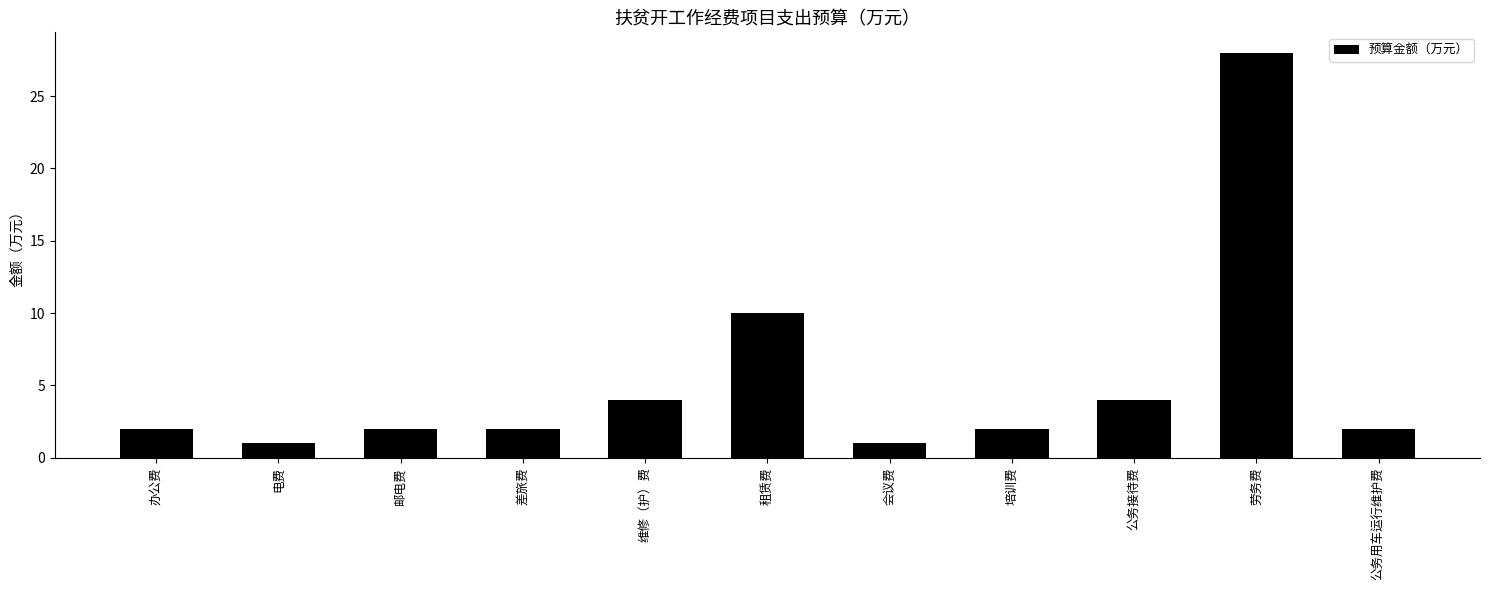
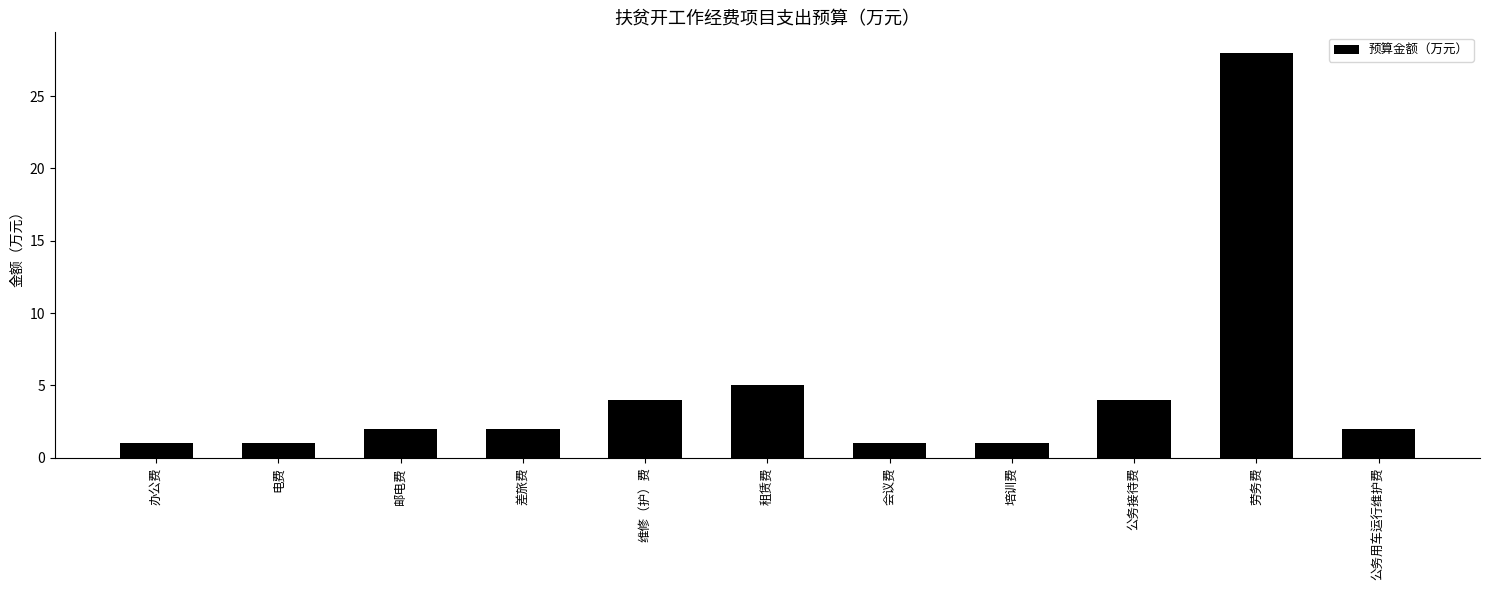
办公费: 2 -> 1
租赁费: 10 -> 5
培训费: 2 -> 1
